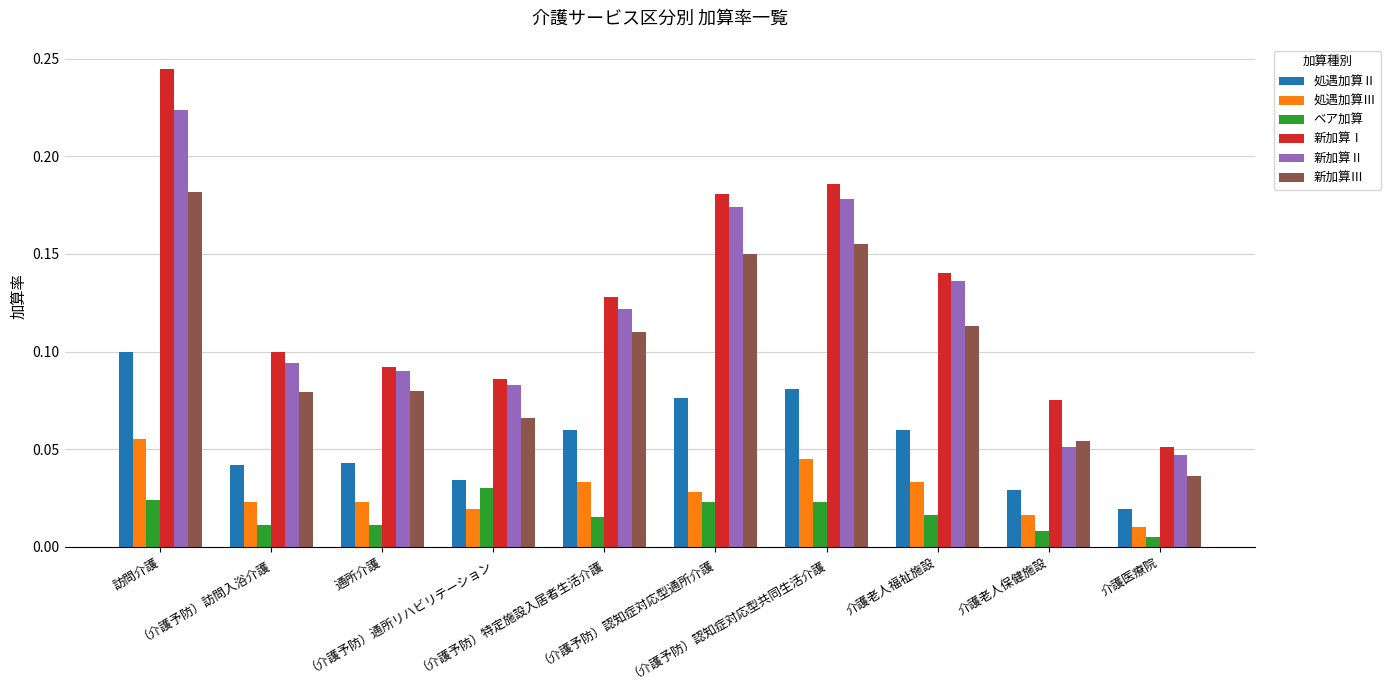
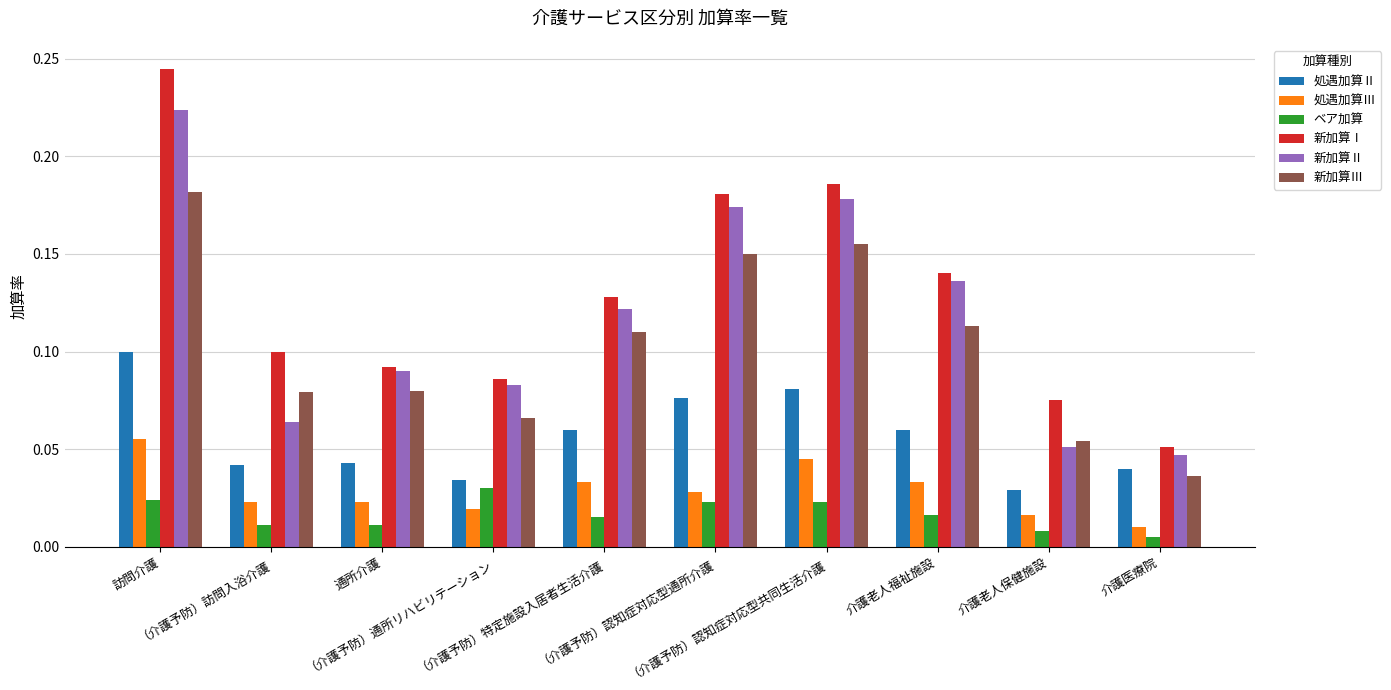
新加算Ⅱ, （介護予防）訪問入浴介護: 0.094 -> 0.064
処遇加算Ⅱ, 介護医療院: 0.019 -> 0.040
